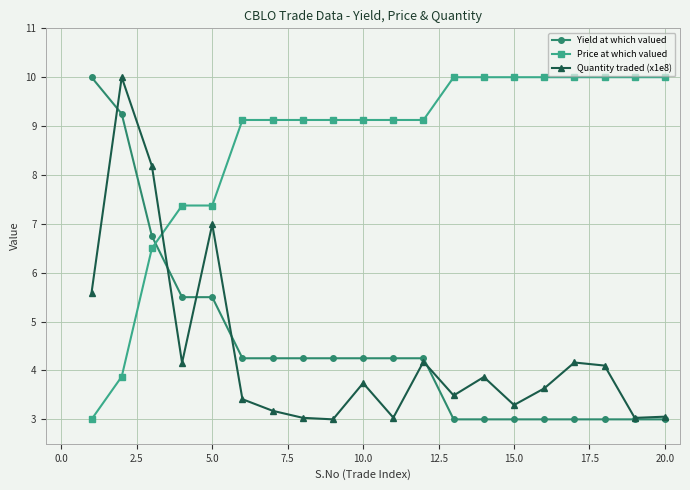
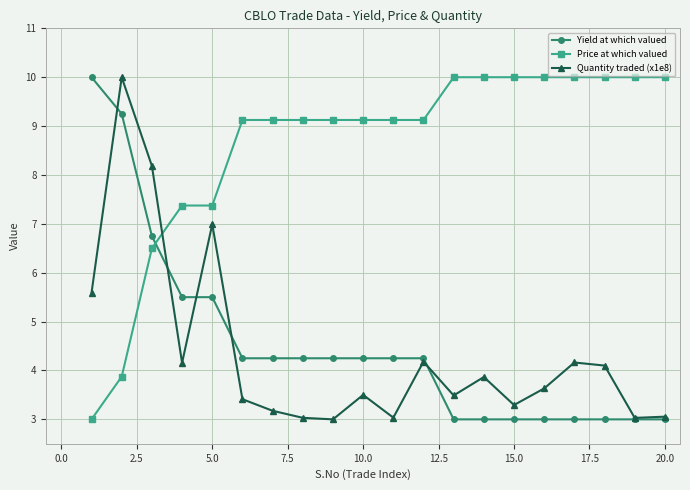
Quantity traded (x1e8), 10.0: 3.7 -> 3.5
